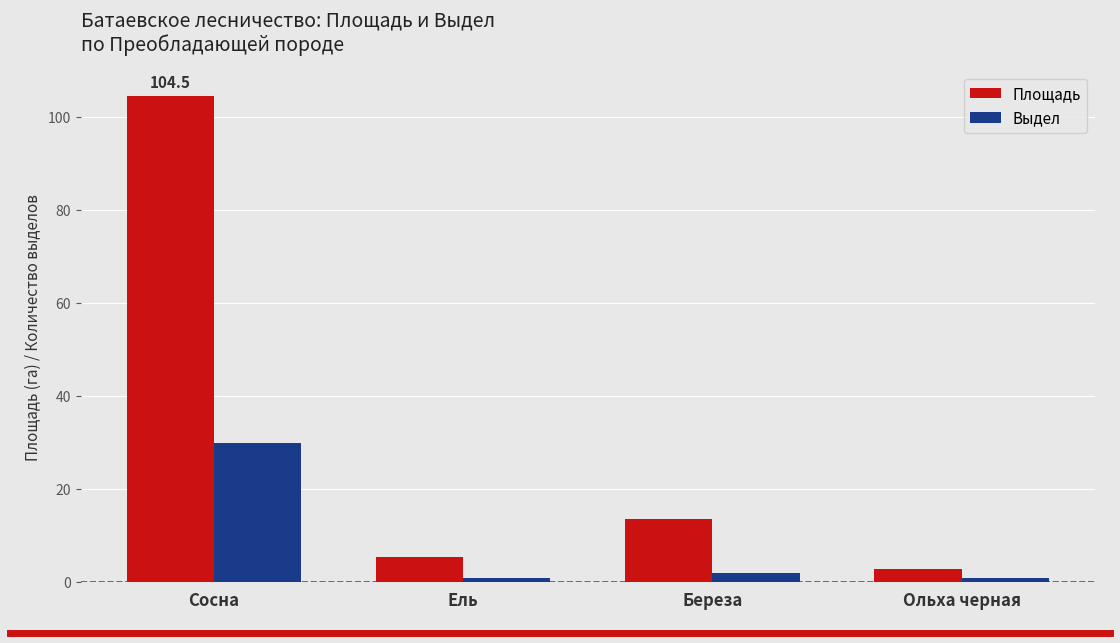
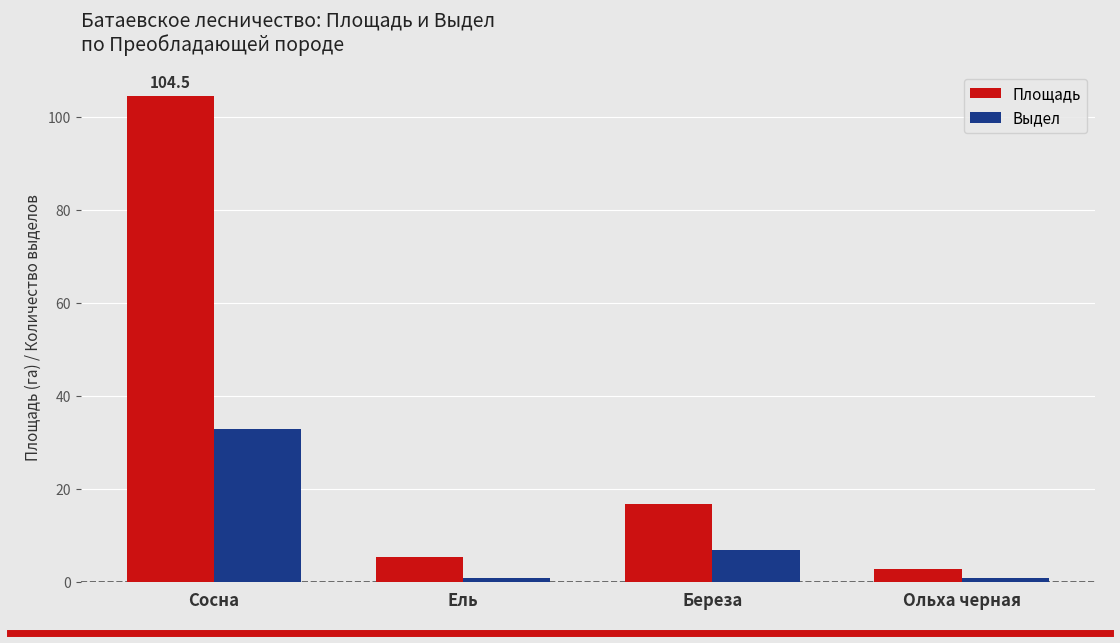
Выдел, Сосна: 30 -> 33
Площадь, Береза: 14 -> 17
Выдел, Береза: 2 -> 7
